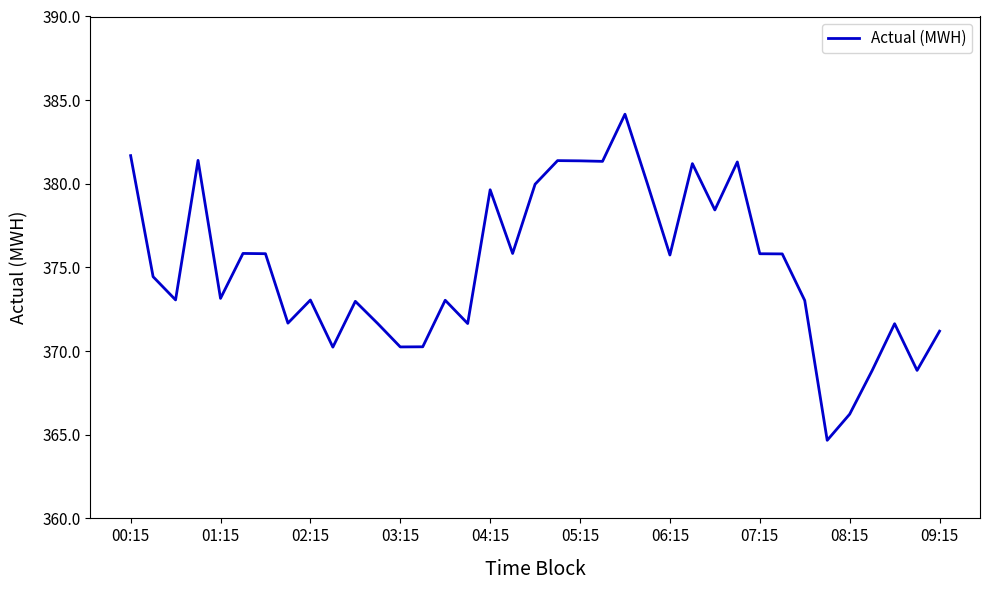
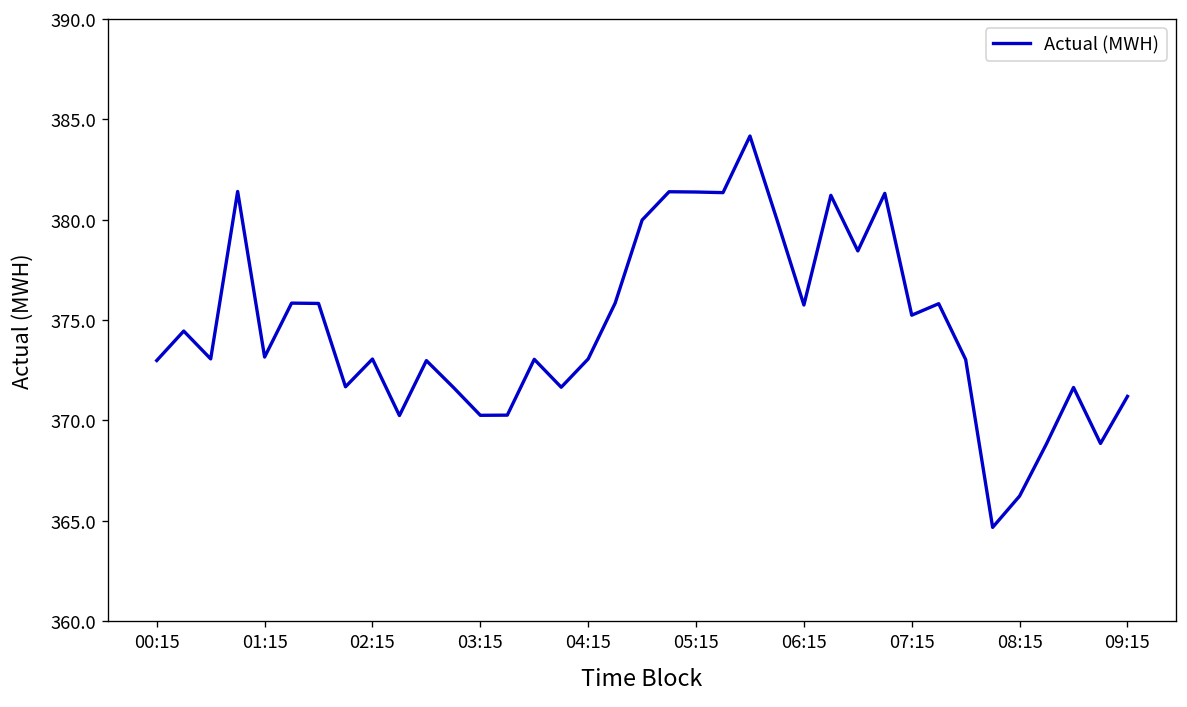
00:15: 381.7 -> 373.0
04:15: 379.6 -> 373.1
07:15: 375.8 -> 375.2
